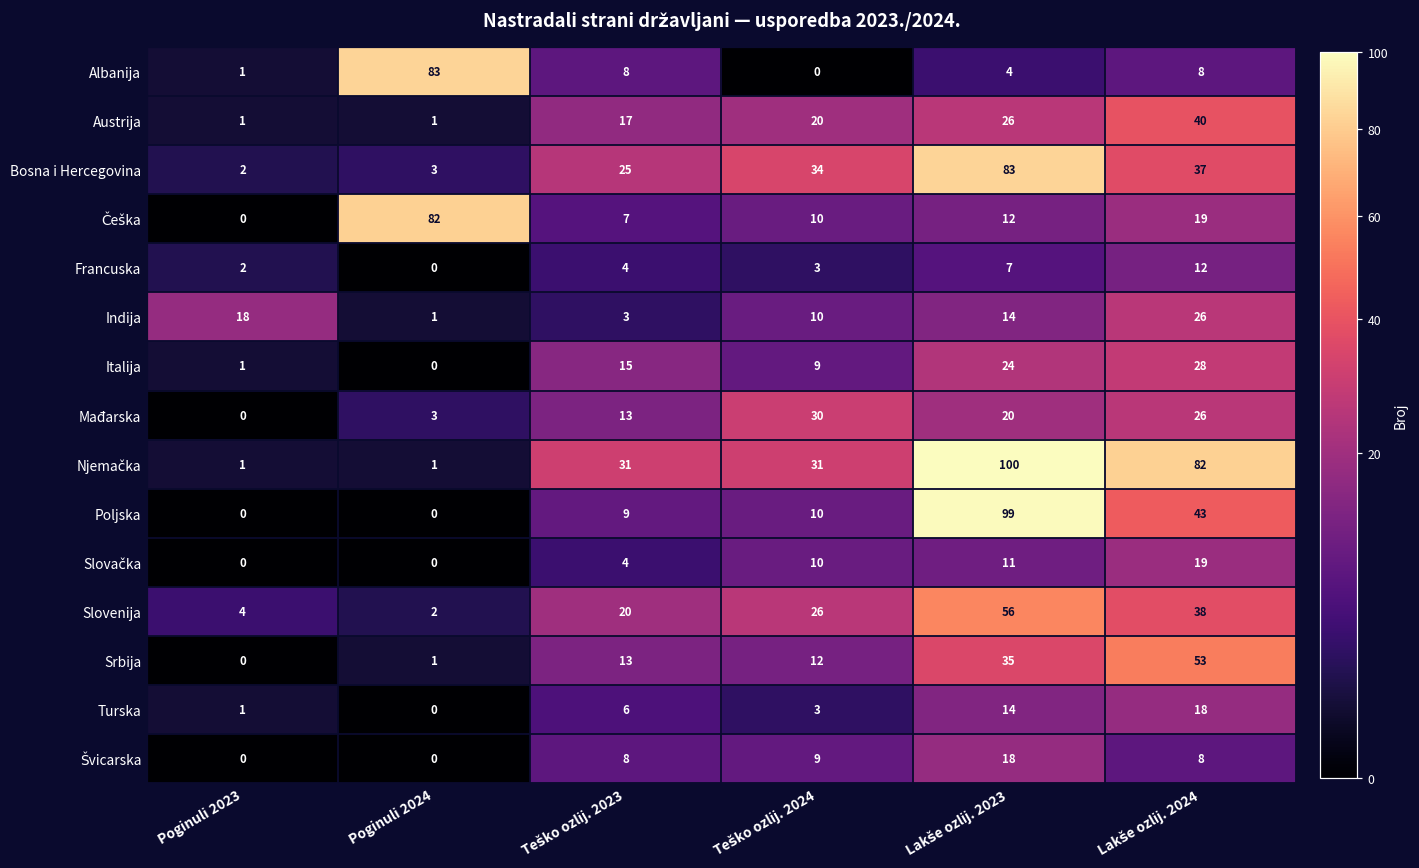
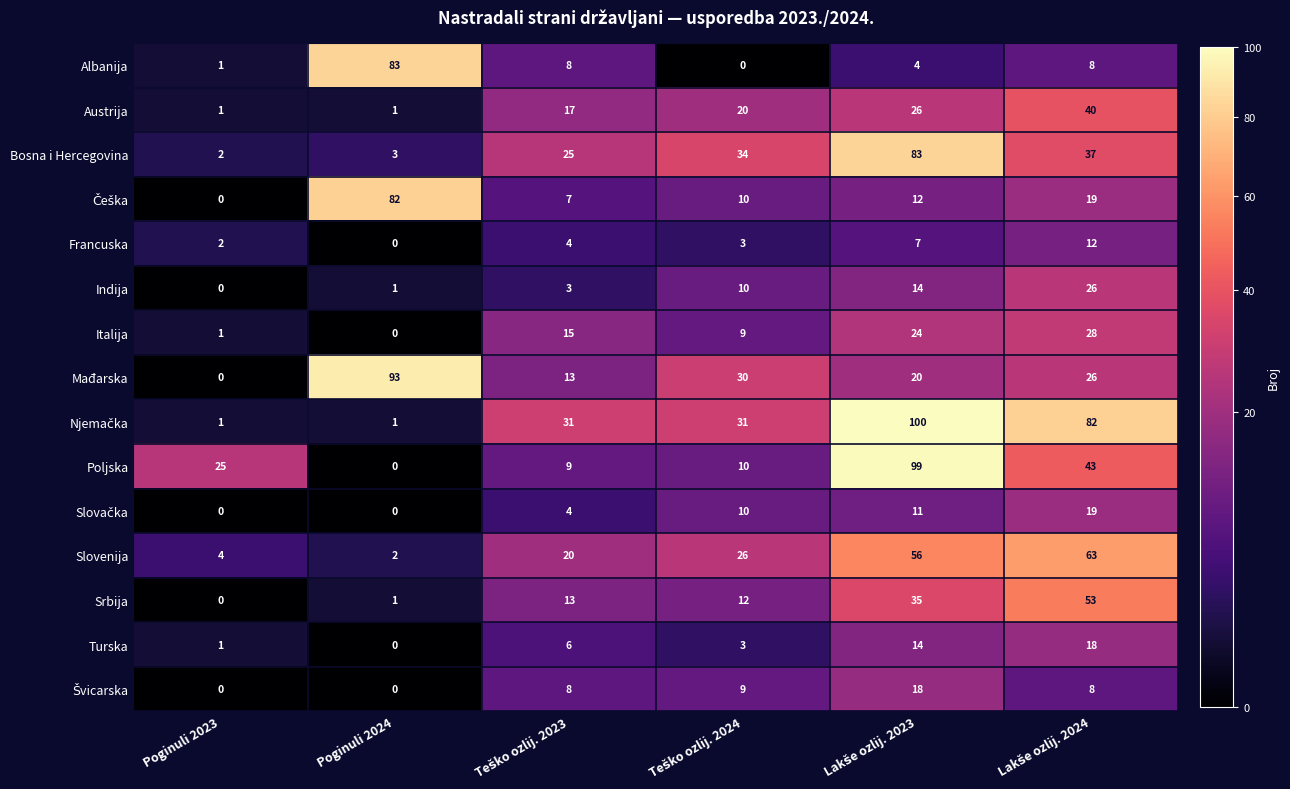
Indija, Poginuli 2023: 18 -> 0
Mađarska, Poginuli 2024: 3 -> 93
Poljska, Poginuli 2023: 0 -> 25
Slovenija, Lakše ozlij. 2024: 38 -> 63
